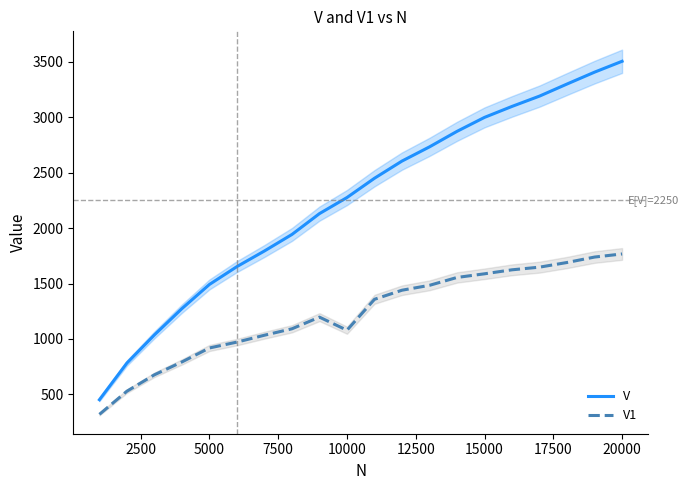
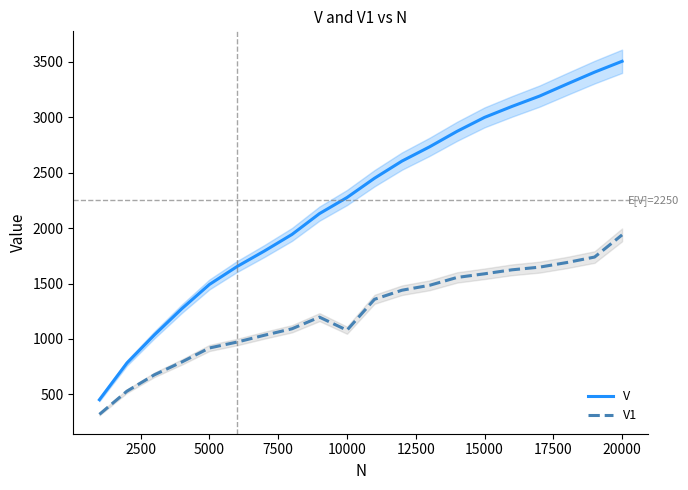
V1, 20000: 1770 -> 1940
